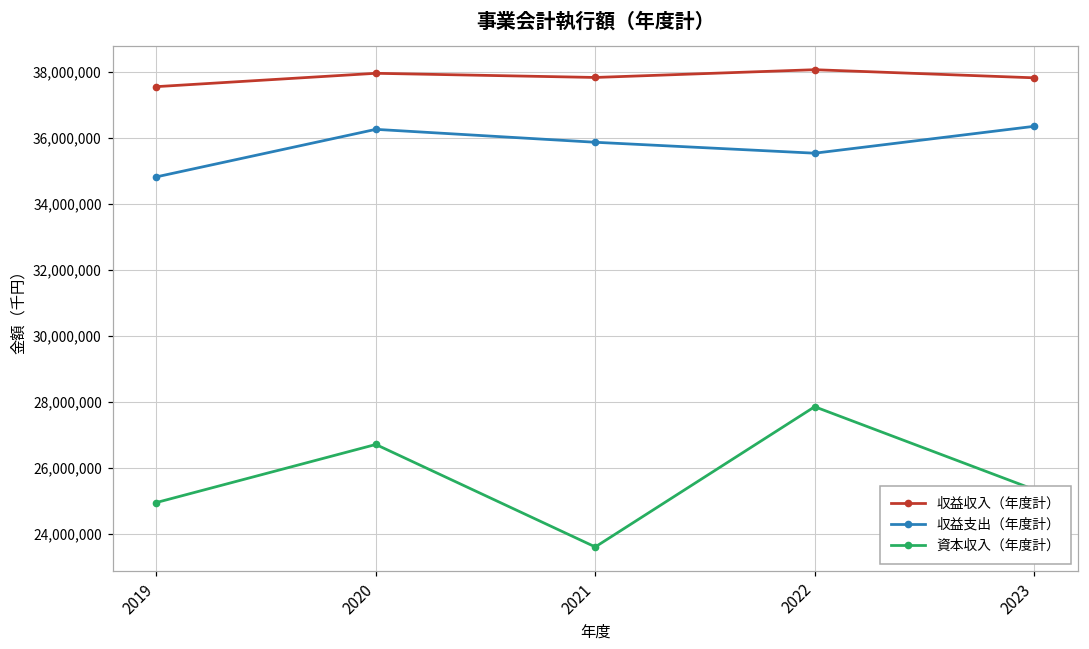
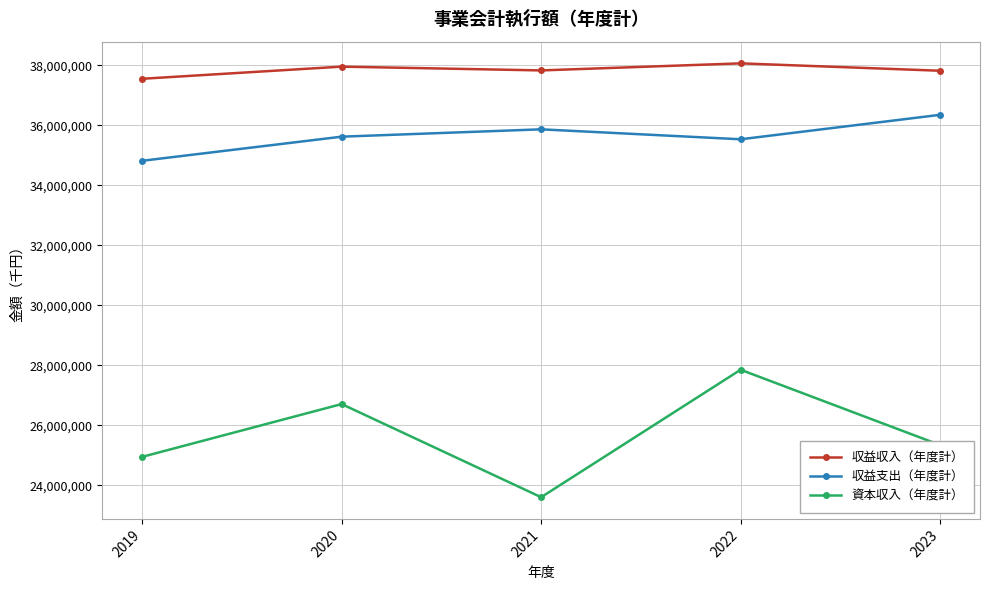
収益支出（年度計）, 2020: 36,300,000 -> 35,600,000
